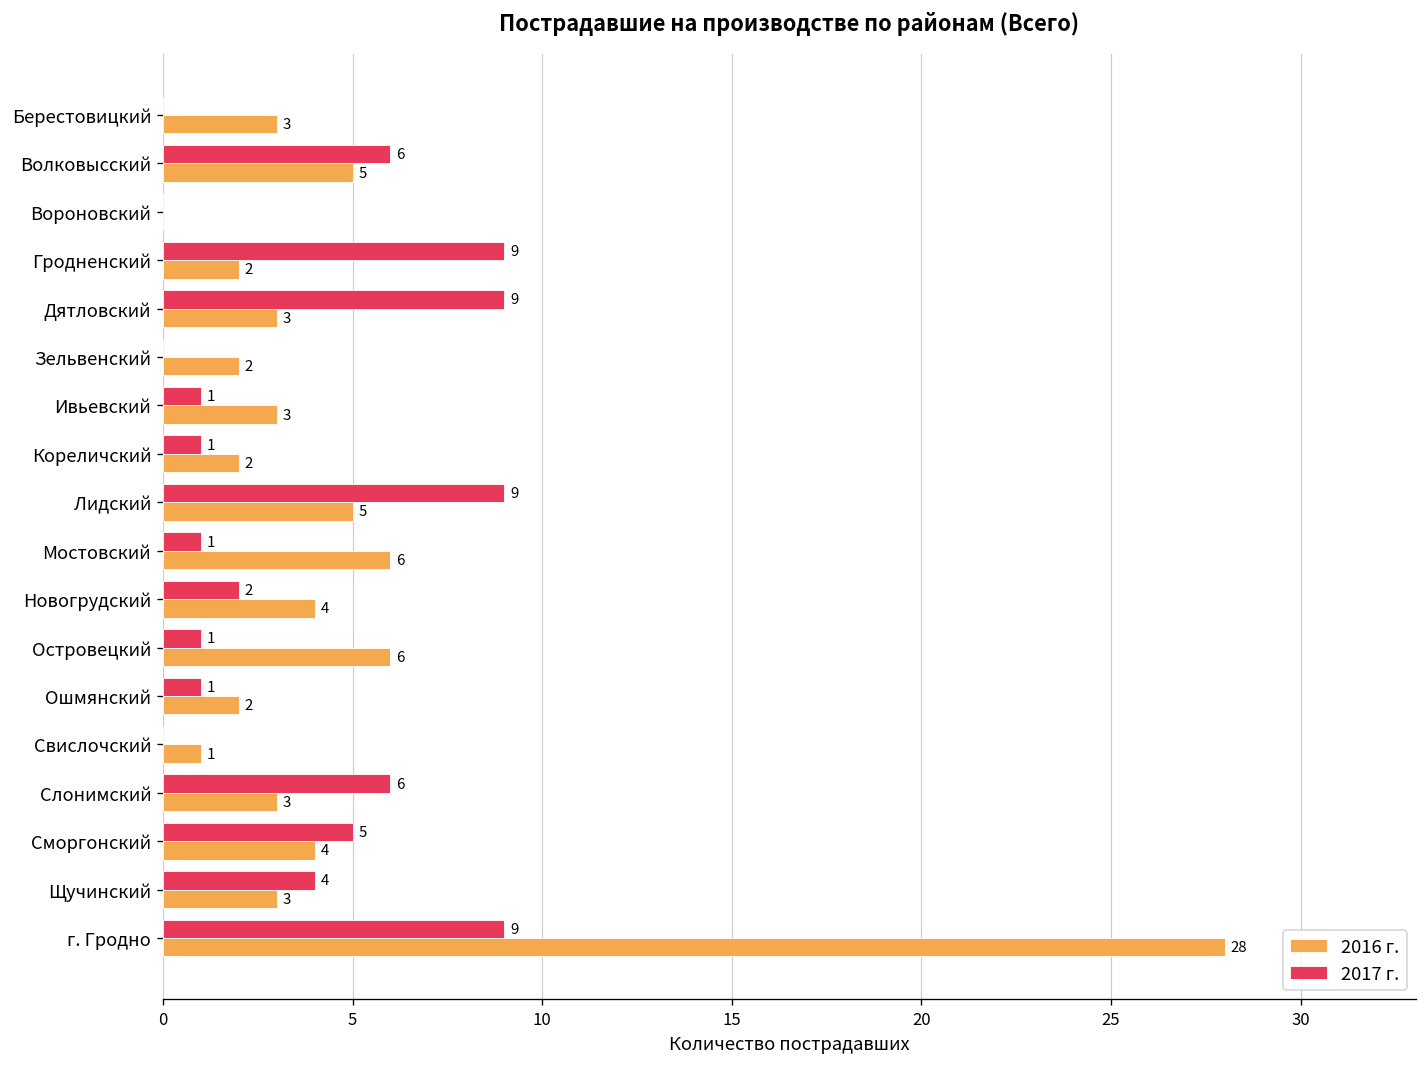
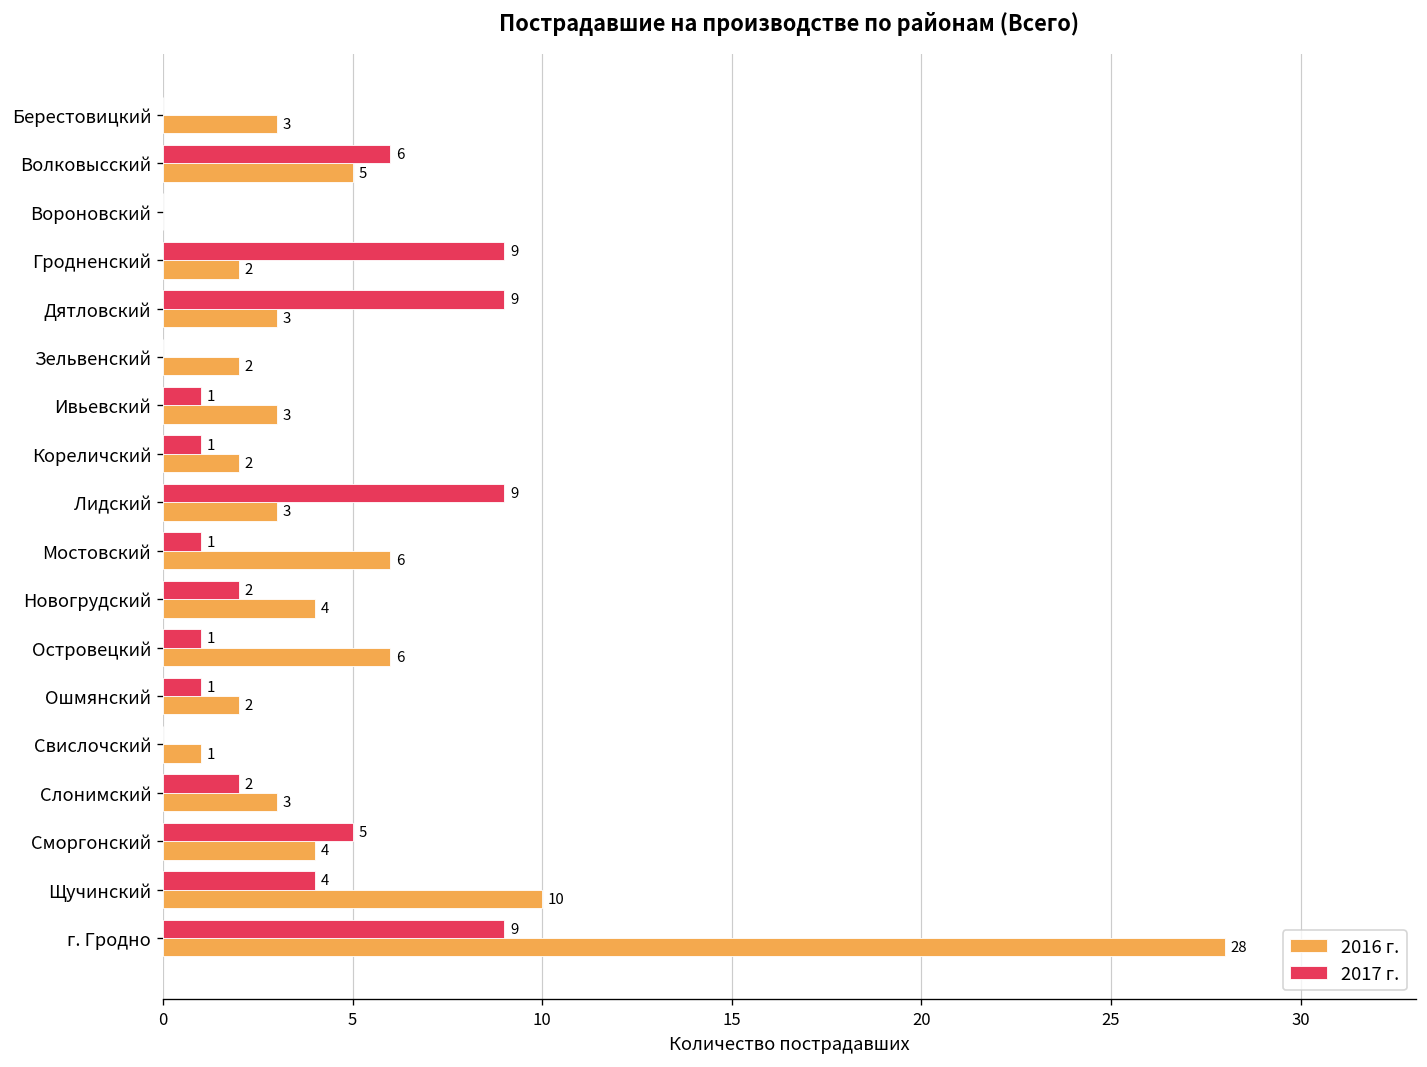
2016 г., Лидский: 5 -> 3
2017 г., Слонимский: 6 -> 2
2016 г., Щучинский: 3 -> 10
